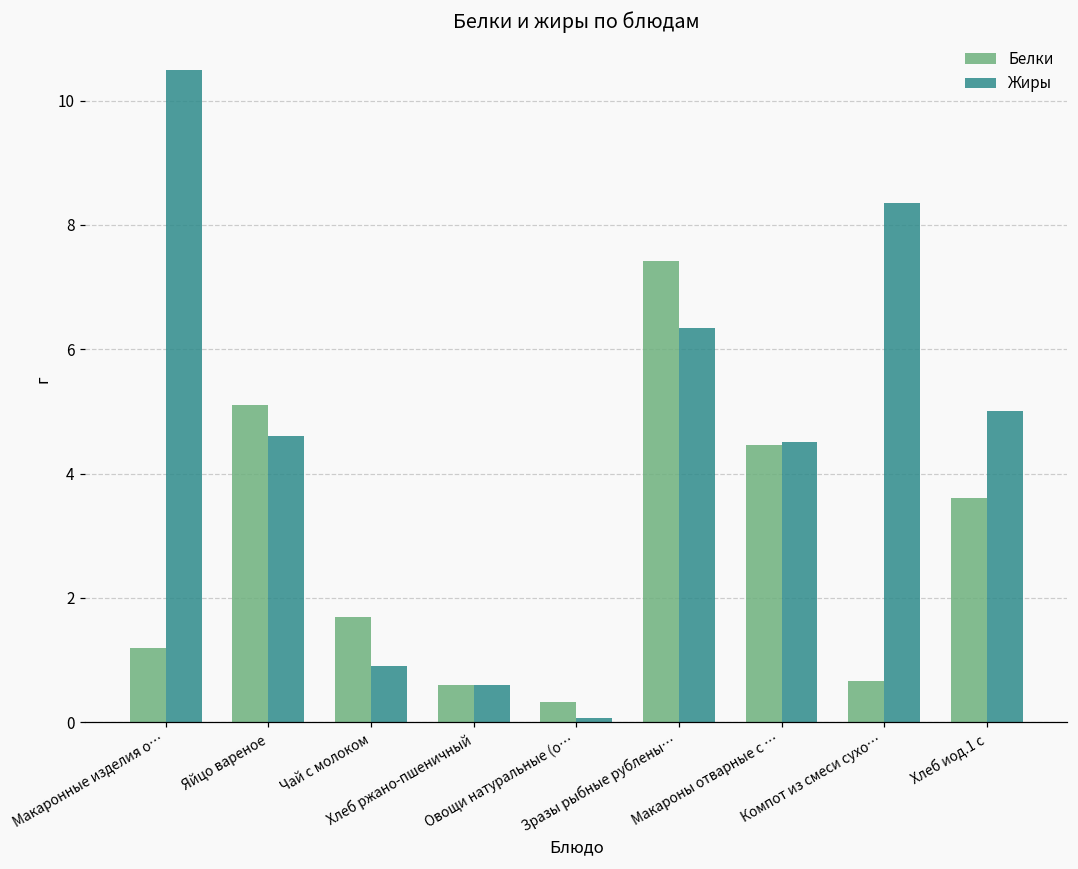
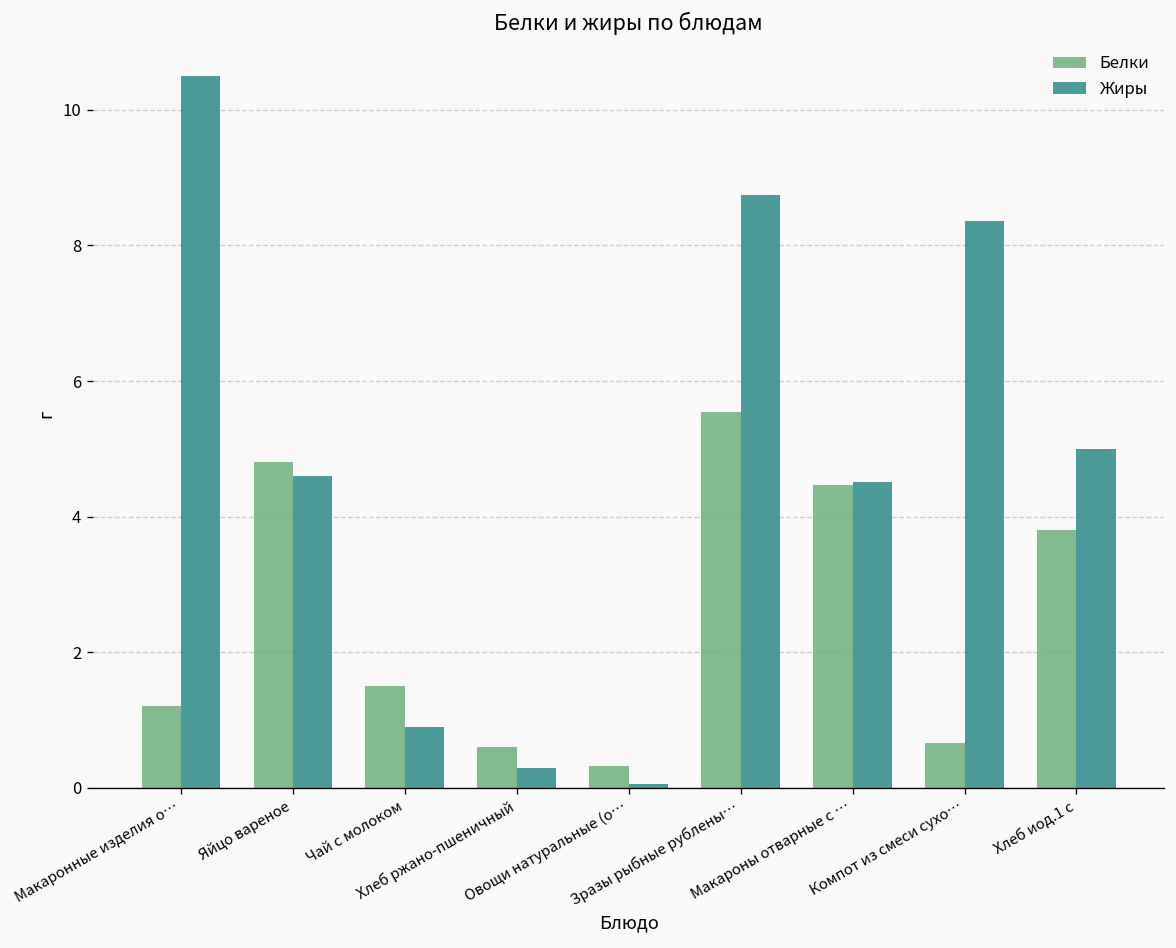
Белки, Яйцо вареное: 5.1 -> 4.8
Белки, Чай с молоком: 1.7 -> 1.5
Жиры, Хлеб ржано-пшеничный: 0.6 -> 0.3
Белки, Зразы рыбные рублены…: 7.4 -> 5.6
Жиры, Зразы рыбные рублены…: 6.3 -> 8.8
Белки, Хлеб иод.1 с: 3.6 -> 3.8
